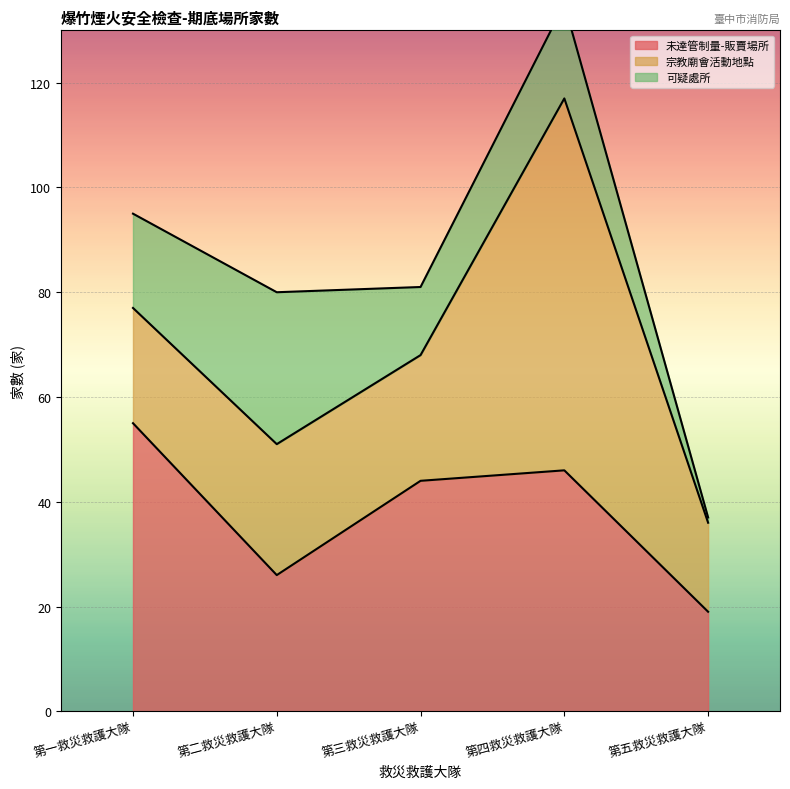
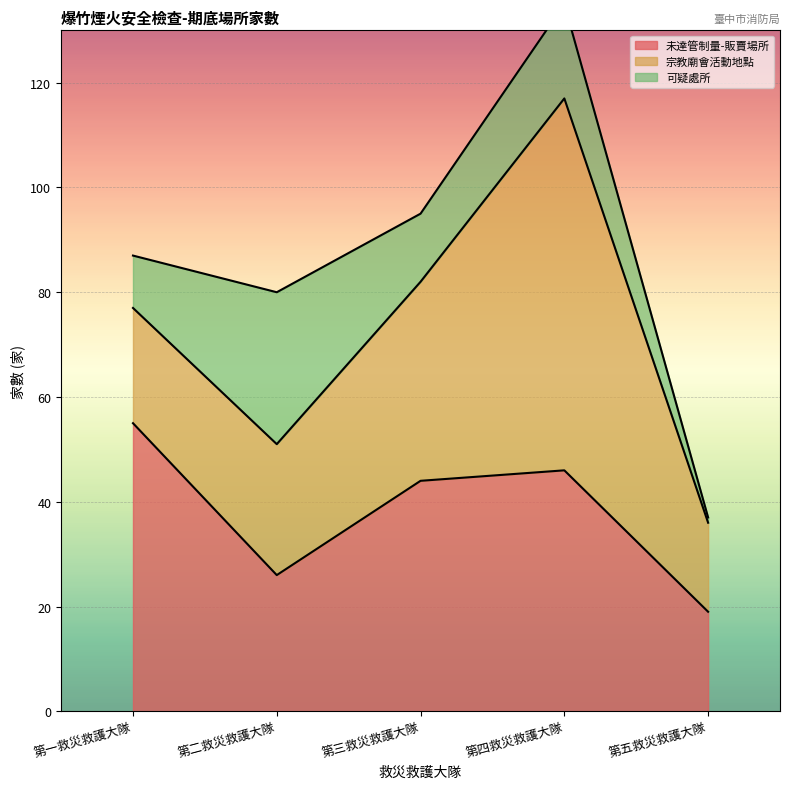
可疑處所, 第一救災救護大隊: 18 -> 10
宗教廟會活動地點, 第三救災救護大隊: 24 -> 38
